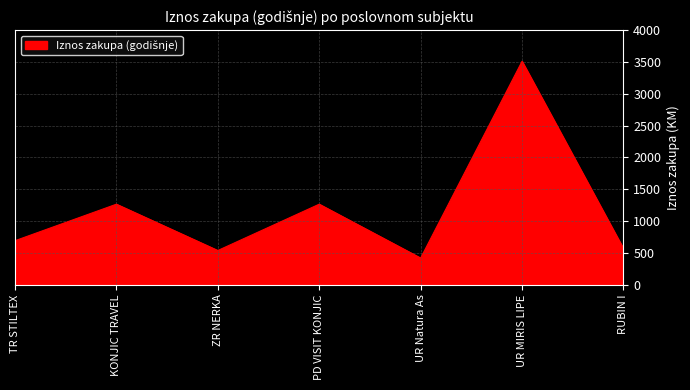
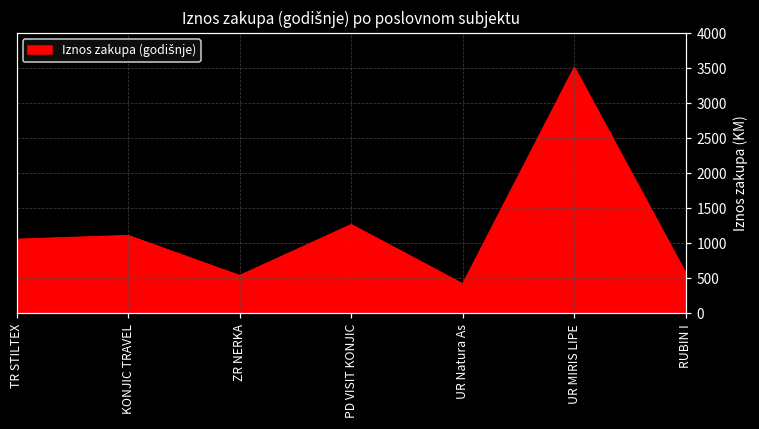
TR STILTEX: 700 -> 1100
KONJIC TRAVEL: 1300 -> 1100
